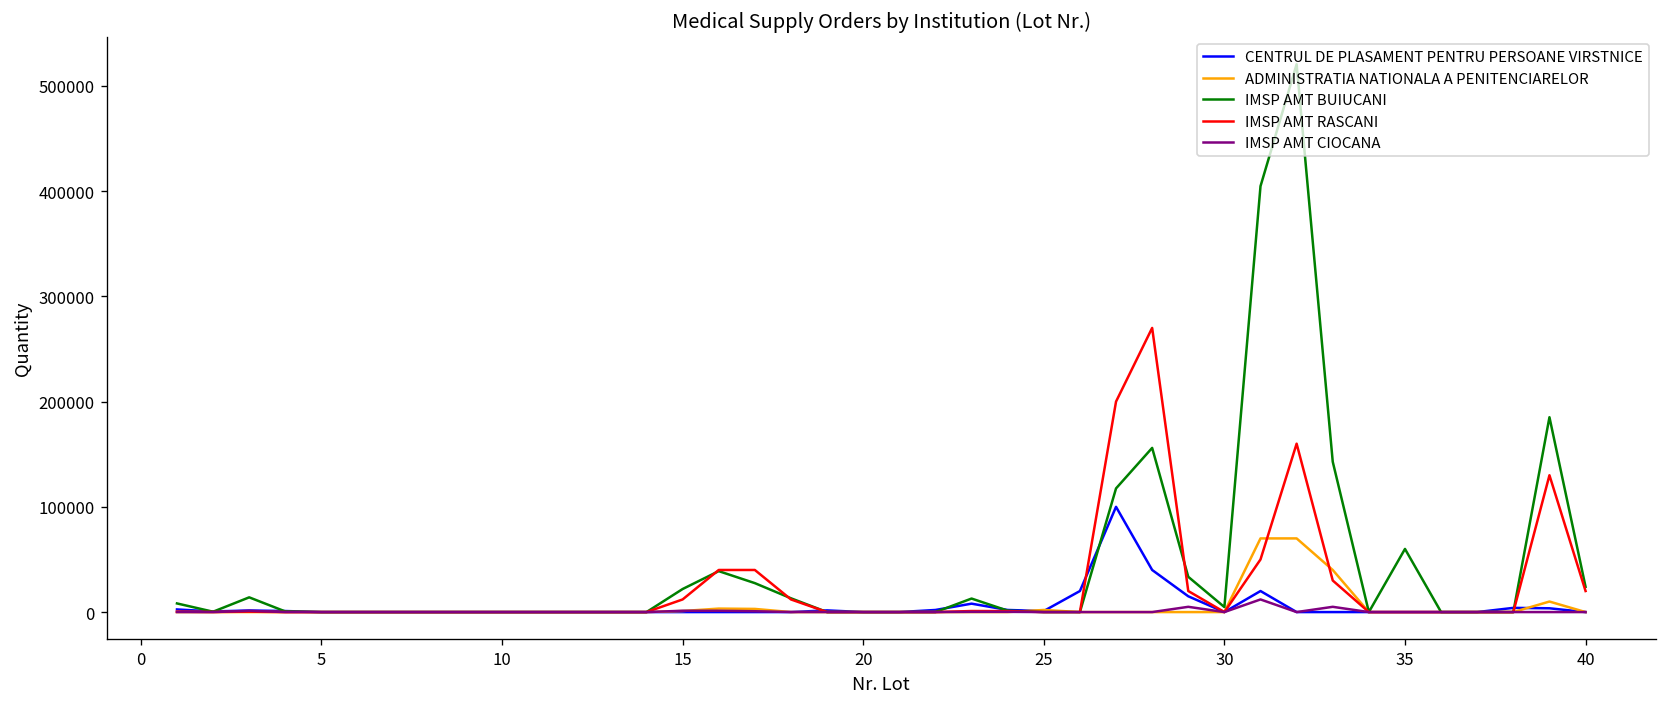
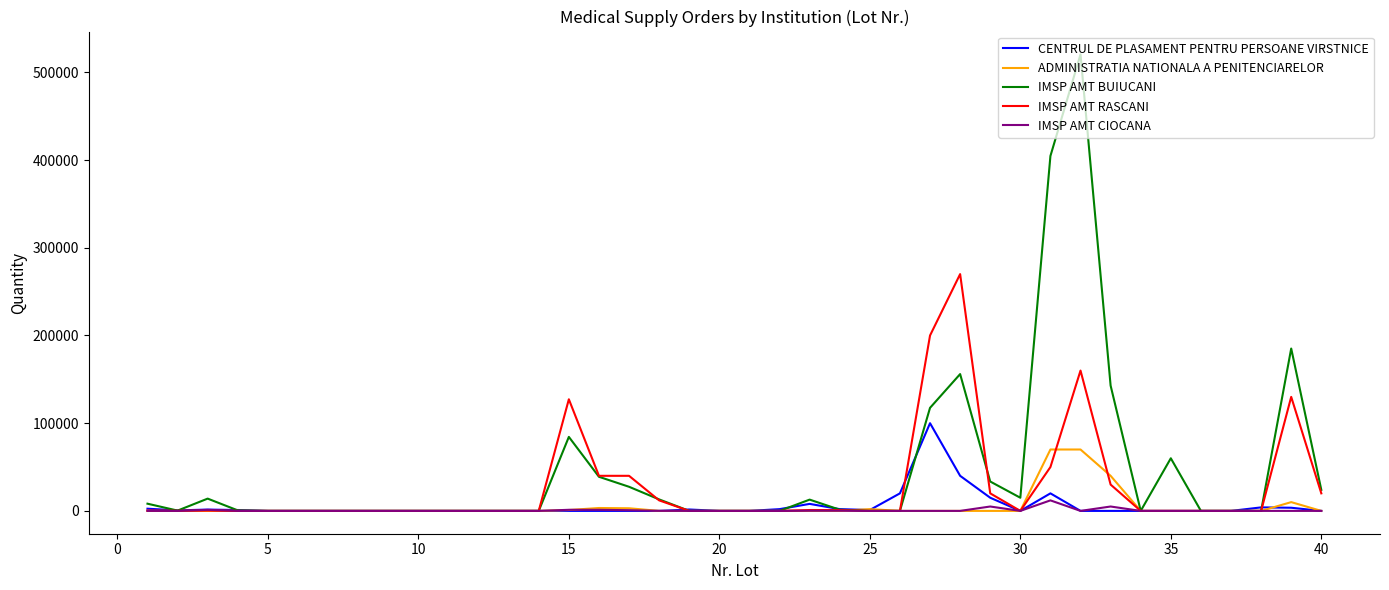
IMSP AMT BUIUCANI, 15: 20000 -> 80000
IMSP AMT RASCANI, 15: 10000 -> 130000
IMSP AMT BUIUCANI, 30: 0 -> 20000
